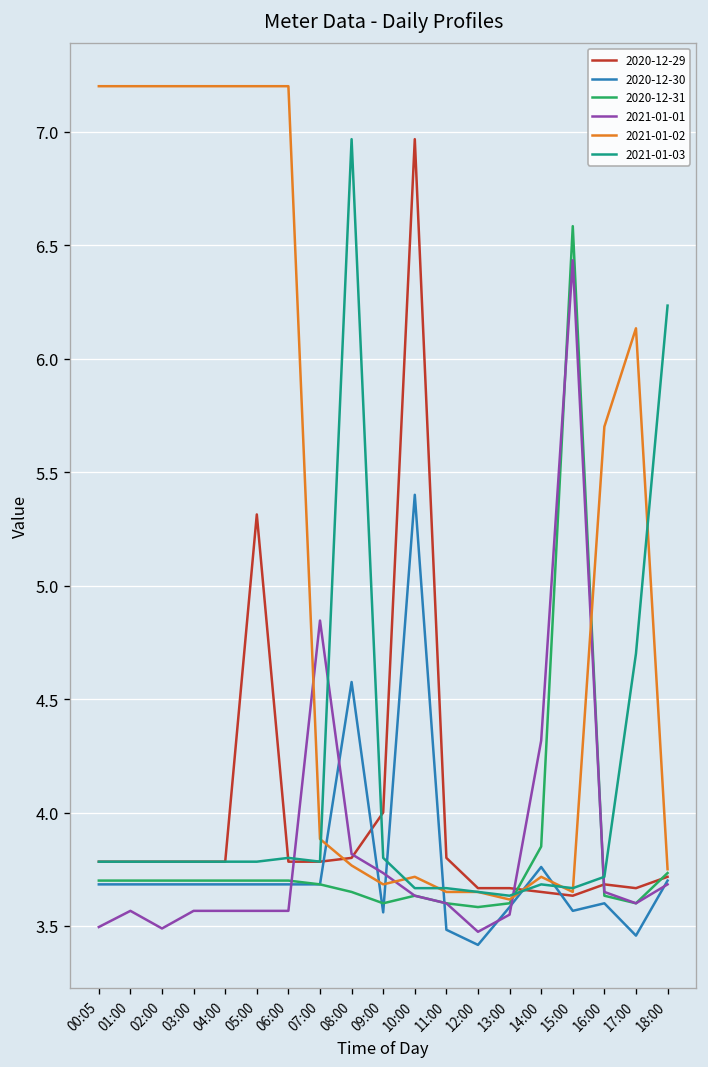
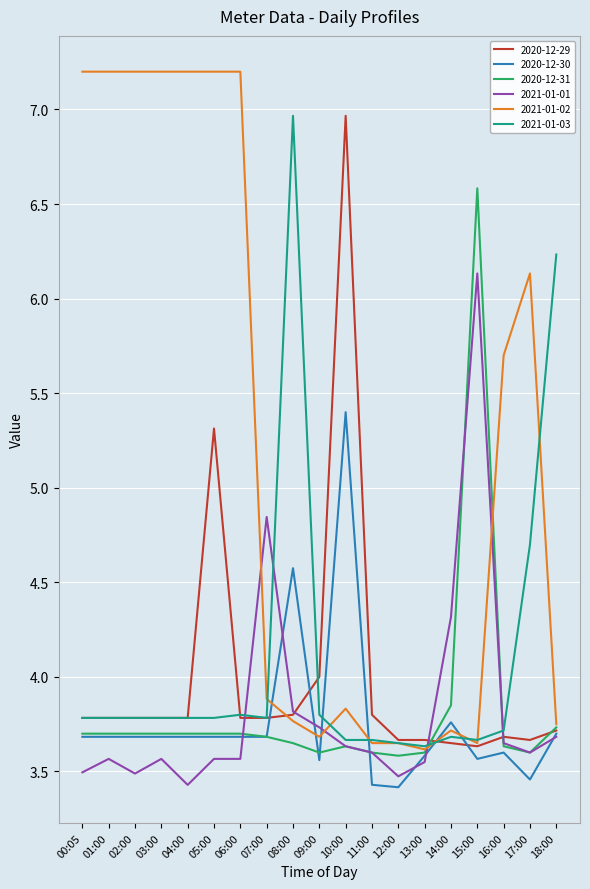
2021-01-01, 04:00: 3.57 -> 3.43
2021-01-02, 10:00: 3.72 -> 3.83
2020-12-30, 11:00: 3.48 -> 3.43
2021-01-01, 15:00: 6.43 -> 6.13
